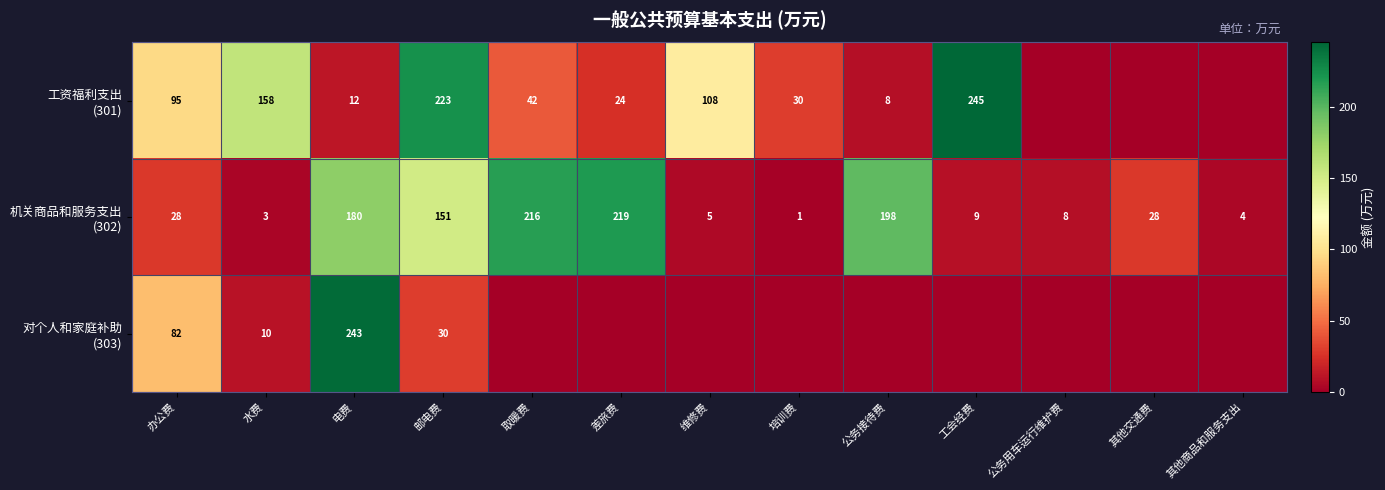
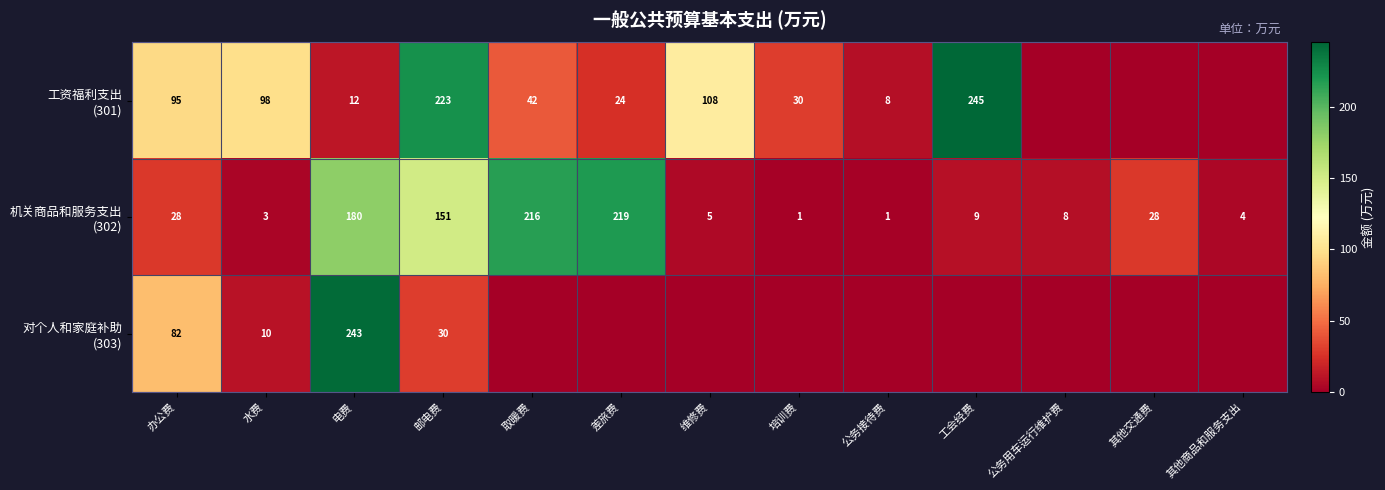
工资福利支出 (301), 水费: 158 -> 98
机关商品和服务支出 (302), 公务接待费: 198 -> 1
